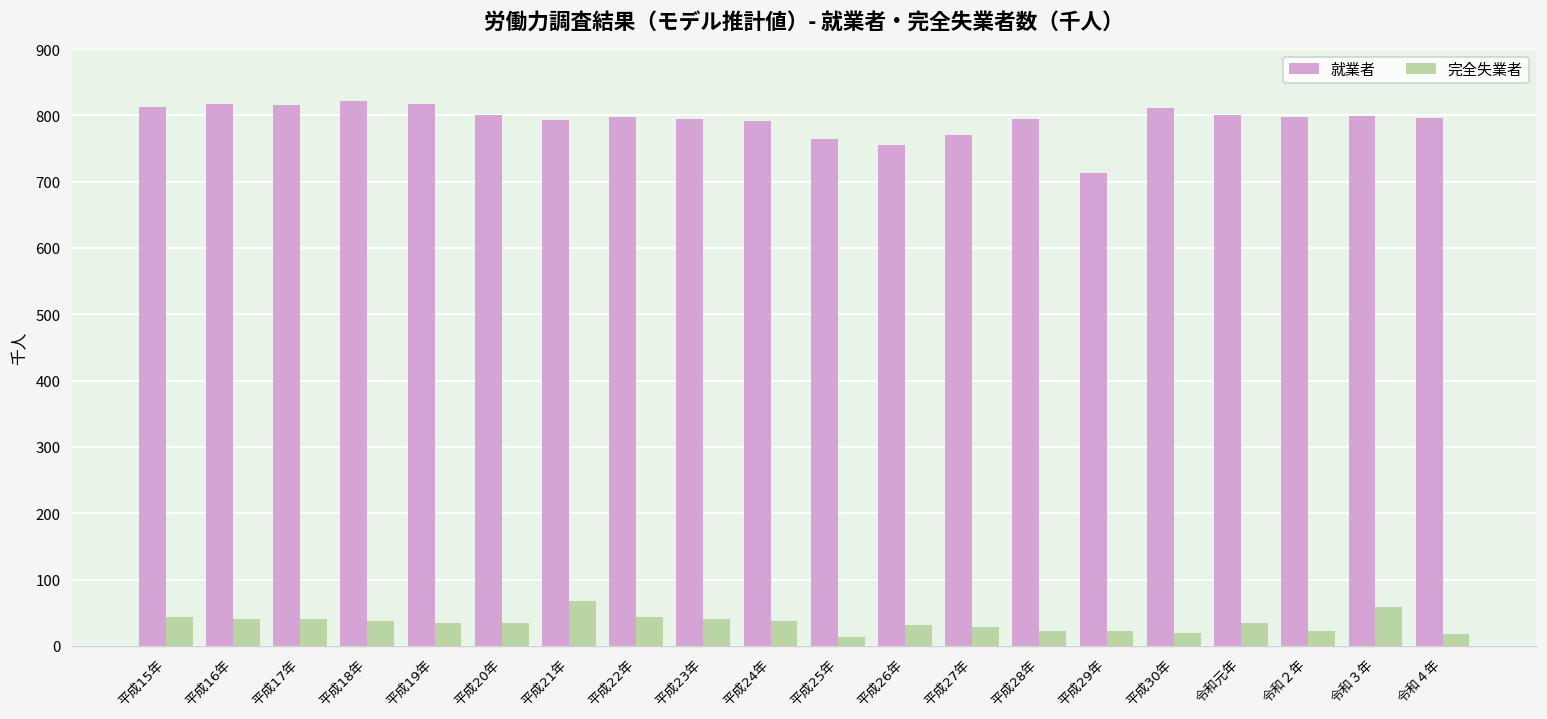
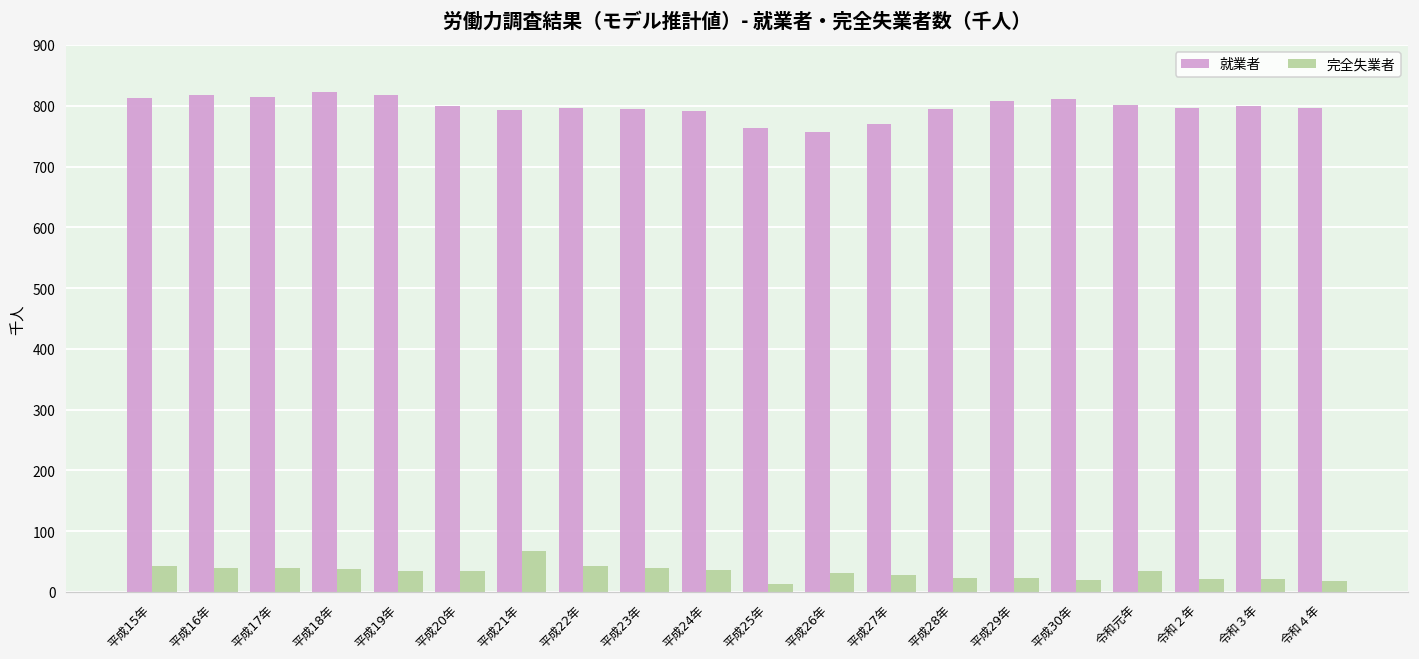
就業者, 平成29年: 710 -> 810
完全失業者, 令和３年: 60 -> 20
